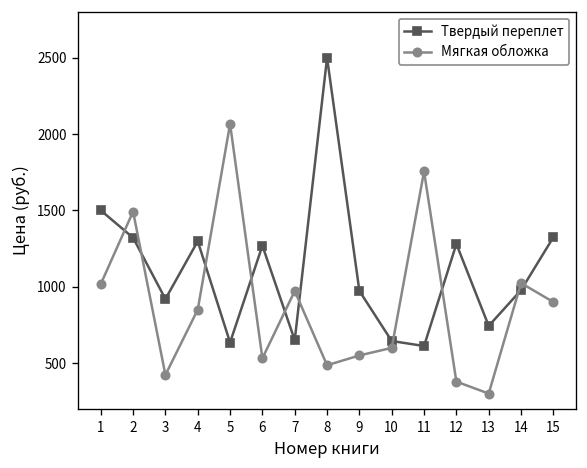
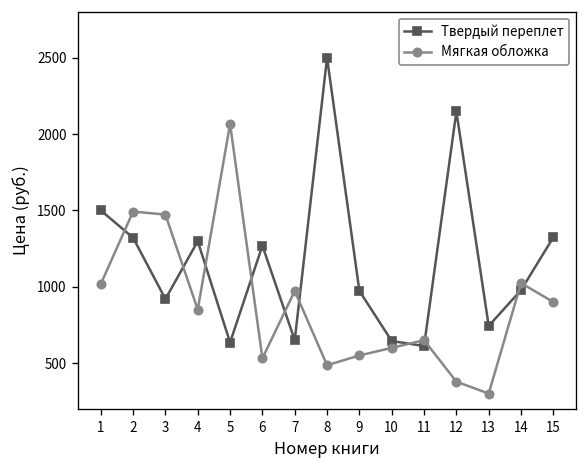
Мягкая обложка, 3: 420 -> 1470
Мягкая обложка, 11: 1760 -> 650
Твердый переплет, 12: 1280 -> 2150
